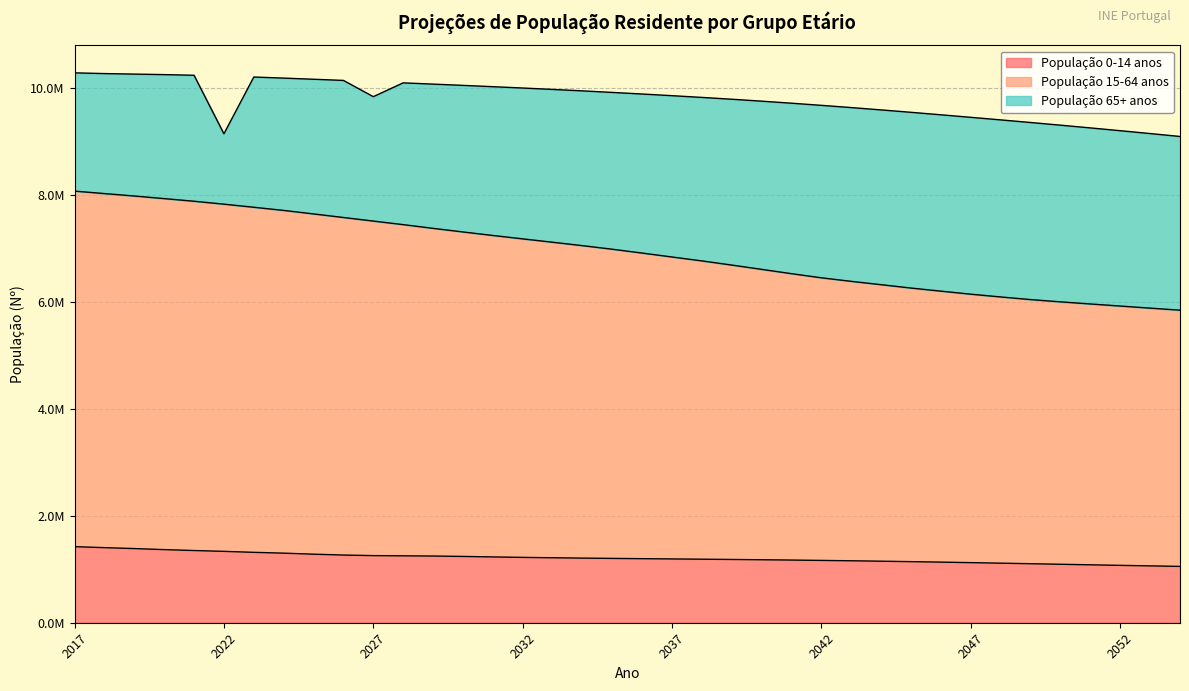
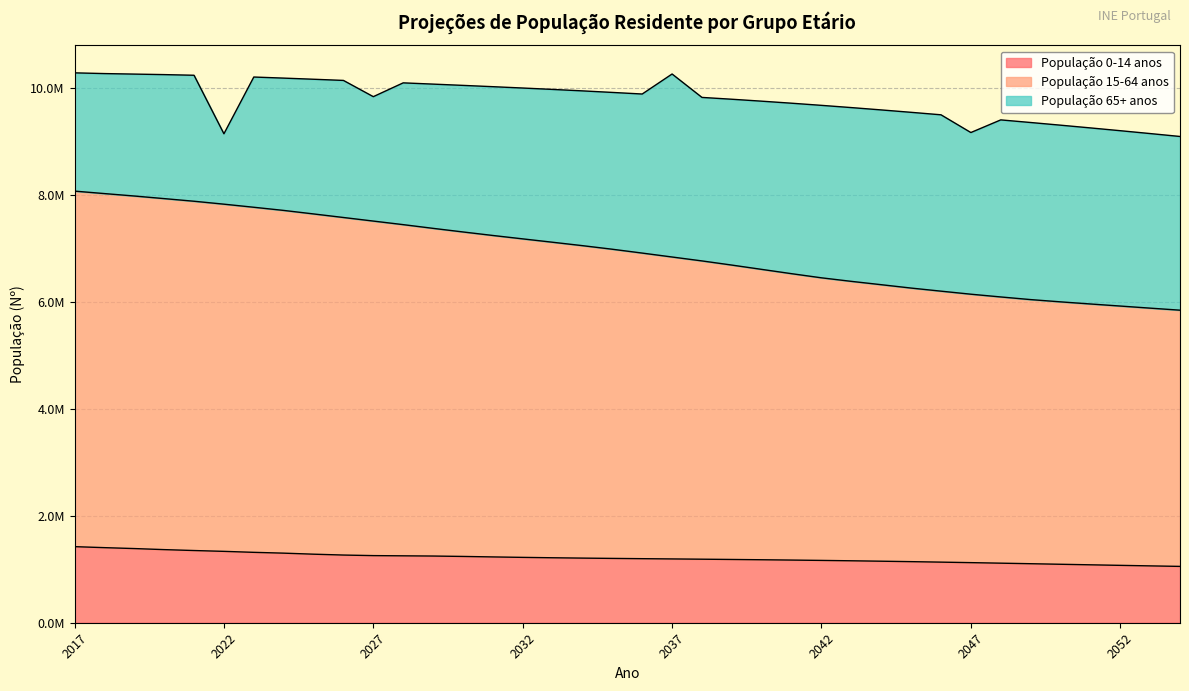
População 65+ anos, 2037: 3000000 -> 3400000
População 65+ anos, 2047: 3300000 -> 3000000
